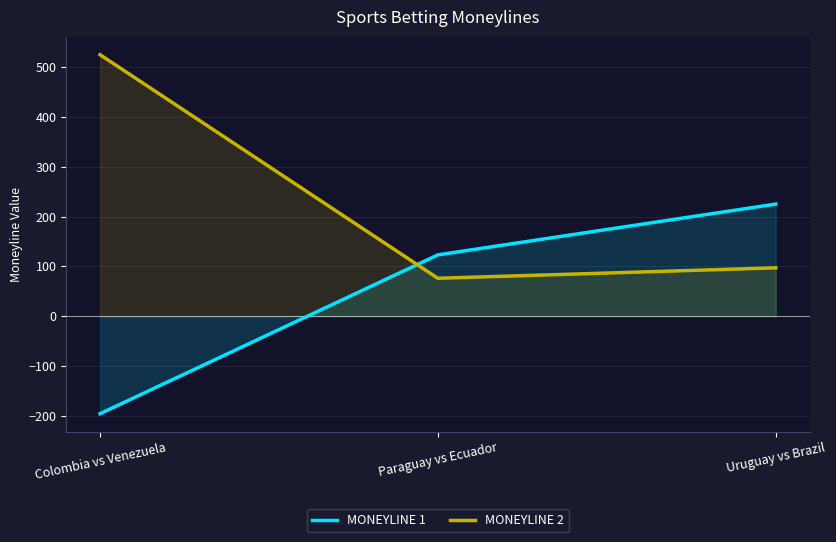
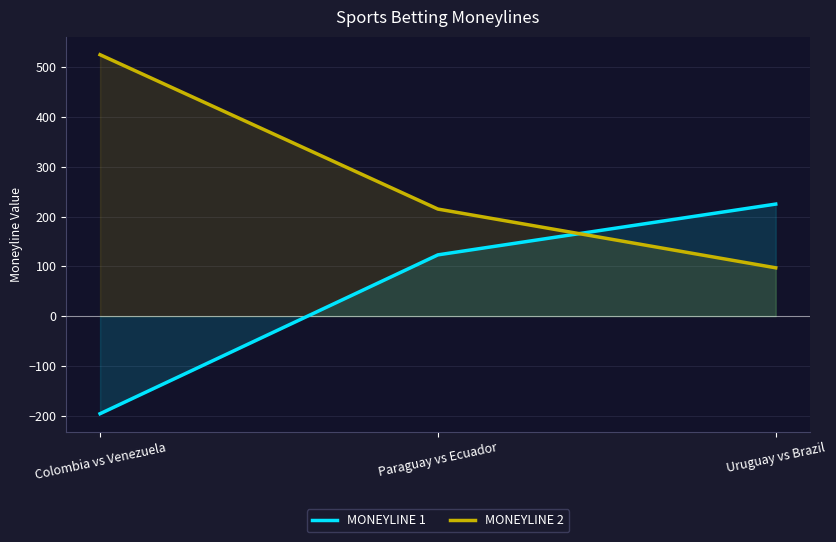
MONEYLINE 2, Paraguay vs Ecuador: 80 -> 220
